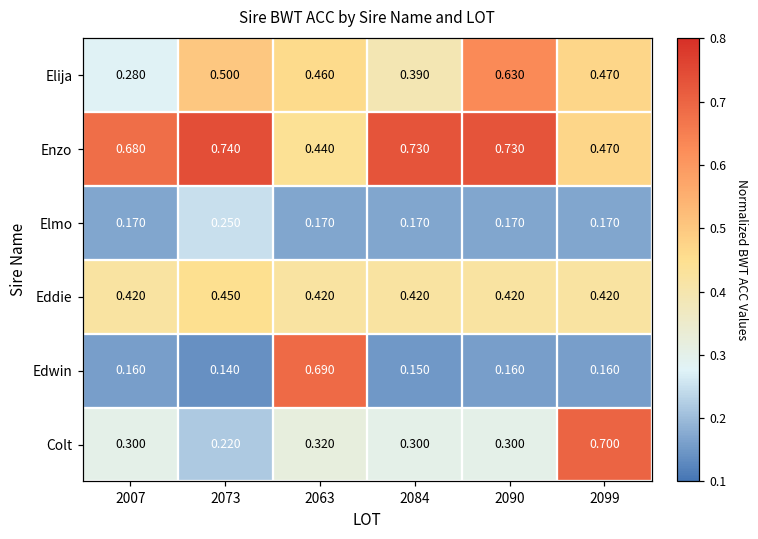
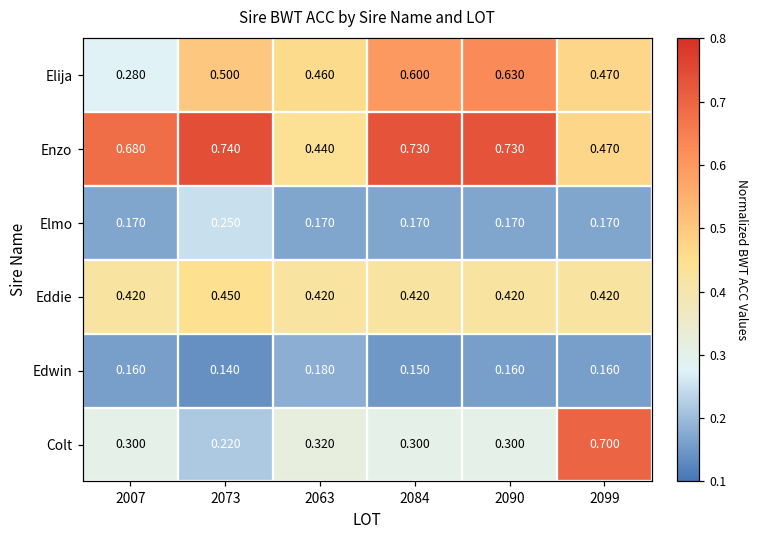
Elija, 2084: 0.390 -> 0.600
Edwin, 2063: 0.690 -> 0.180
